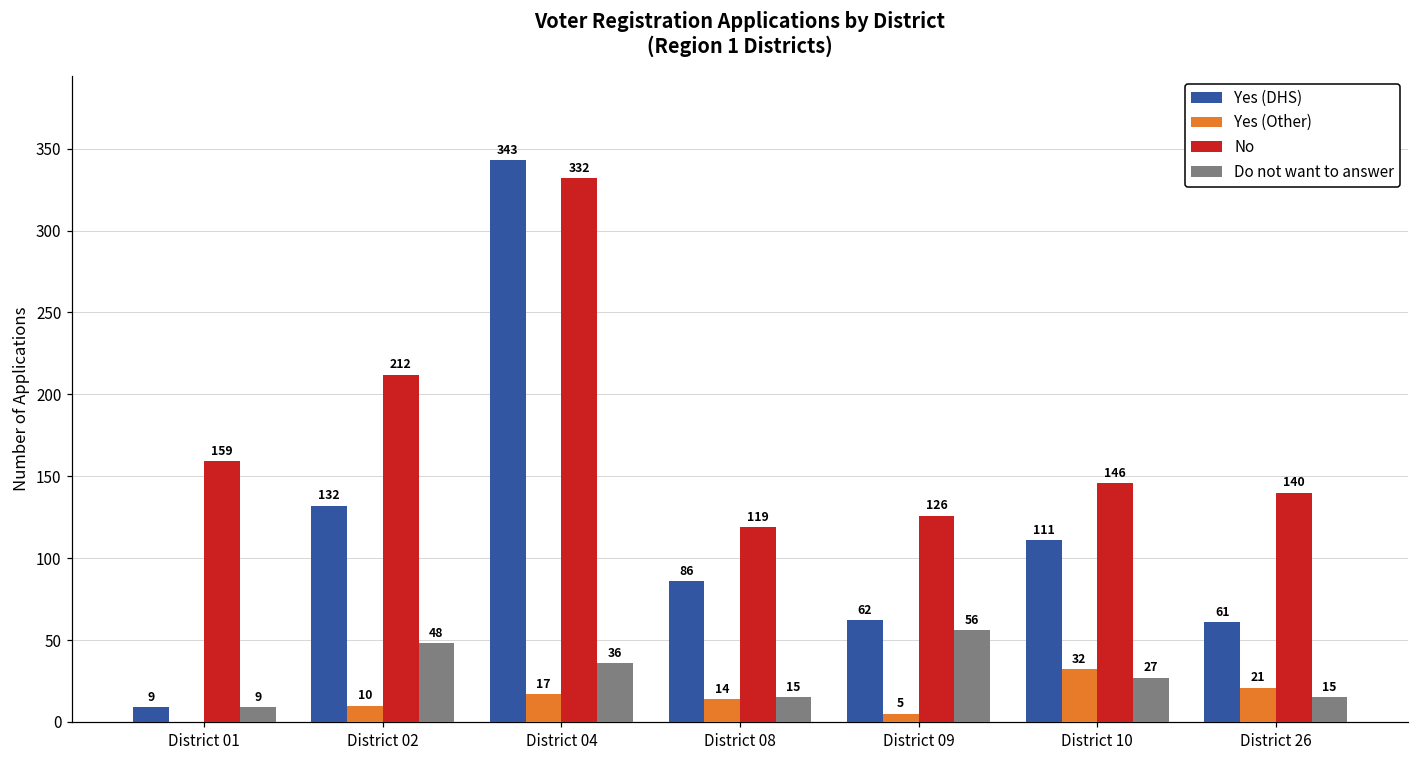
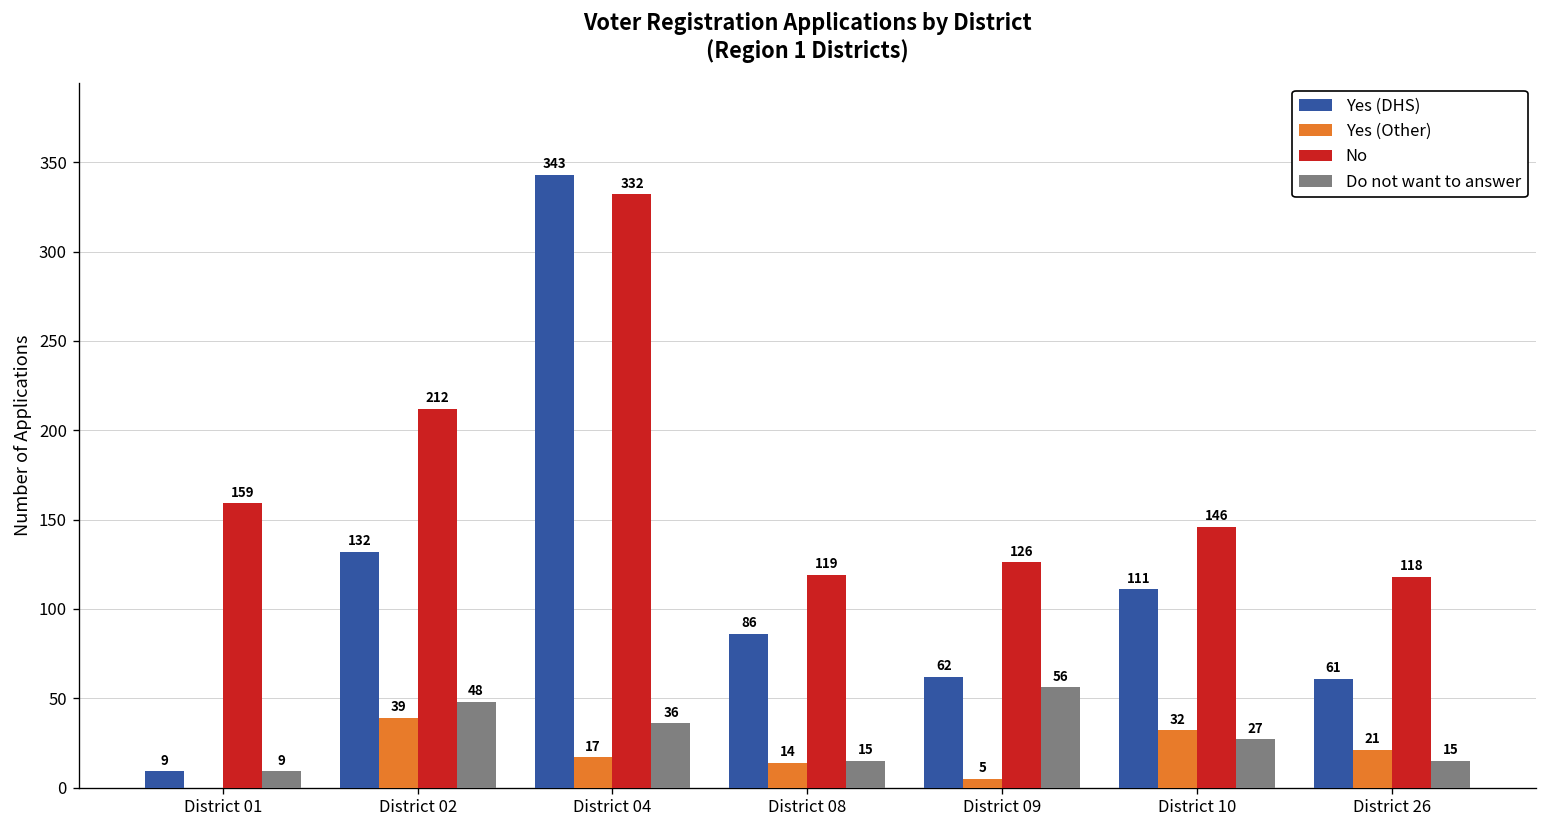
Yes (Other), District 02: 10 -> 39
No, District 26: 140 -> 118
